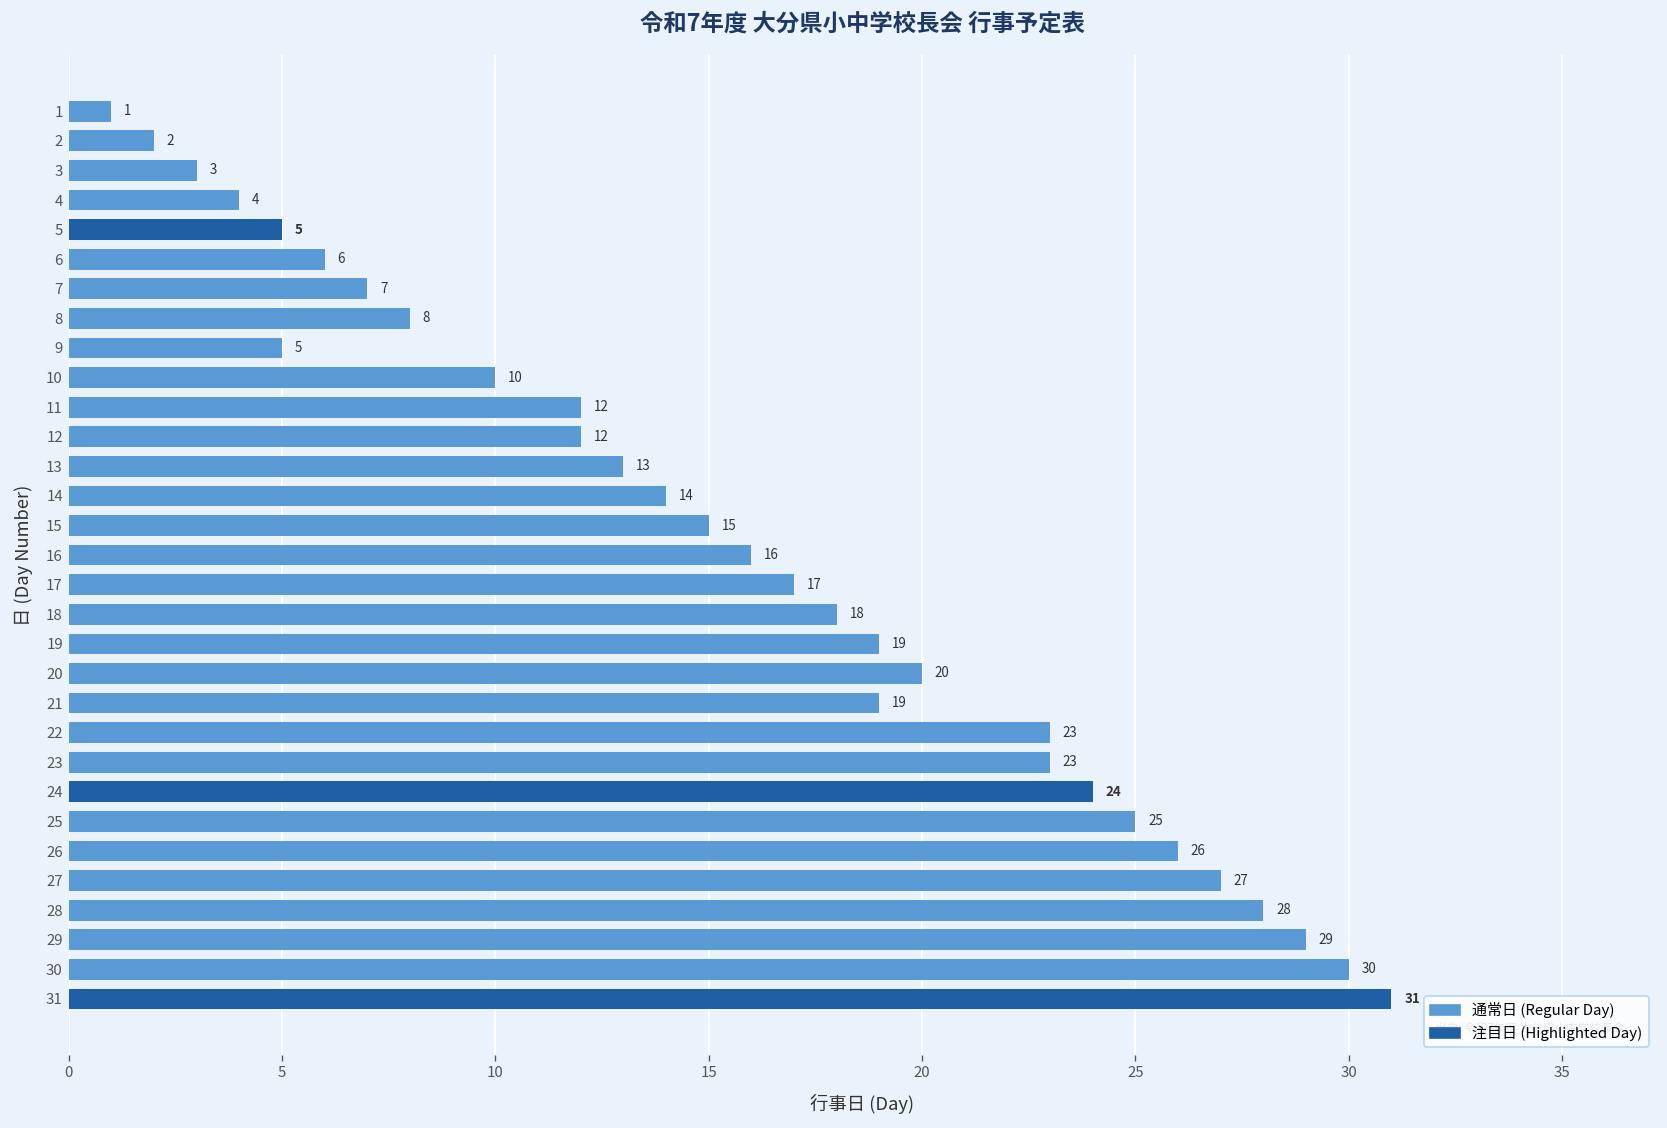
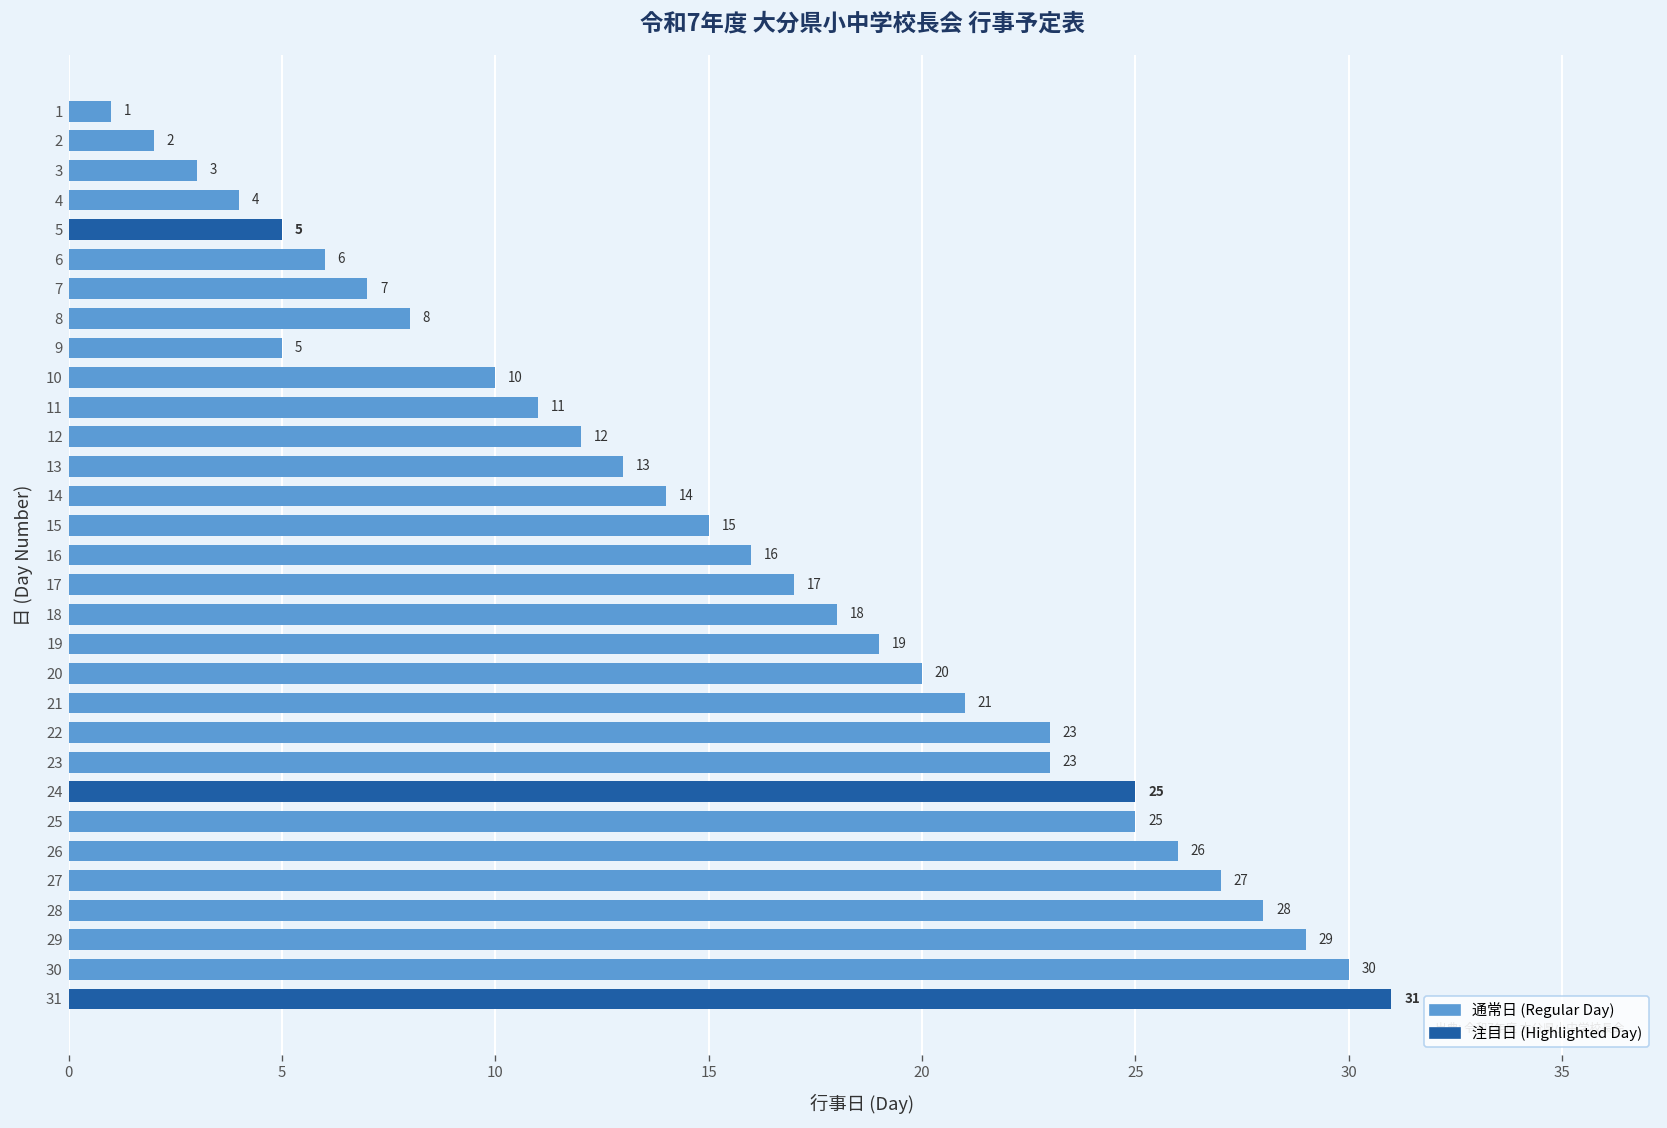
11: 12 -> 11
21: 19 -> 21
24: 24 -> 25
